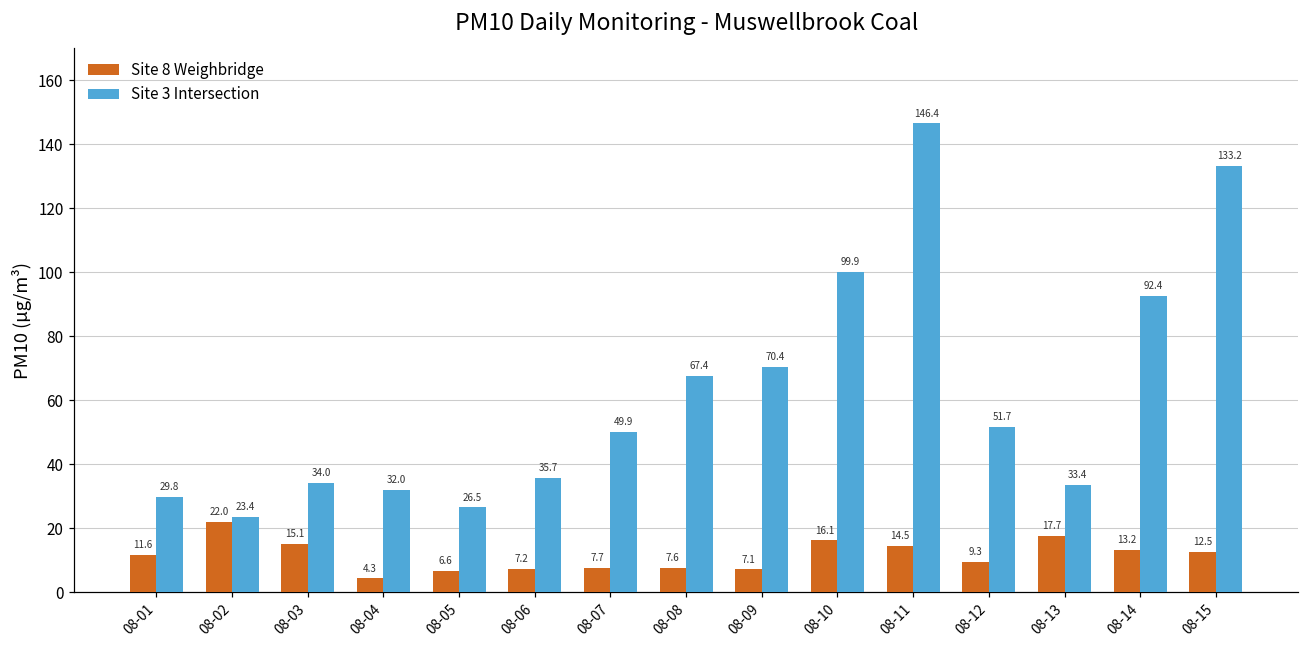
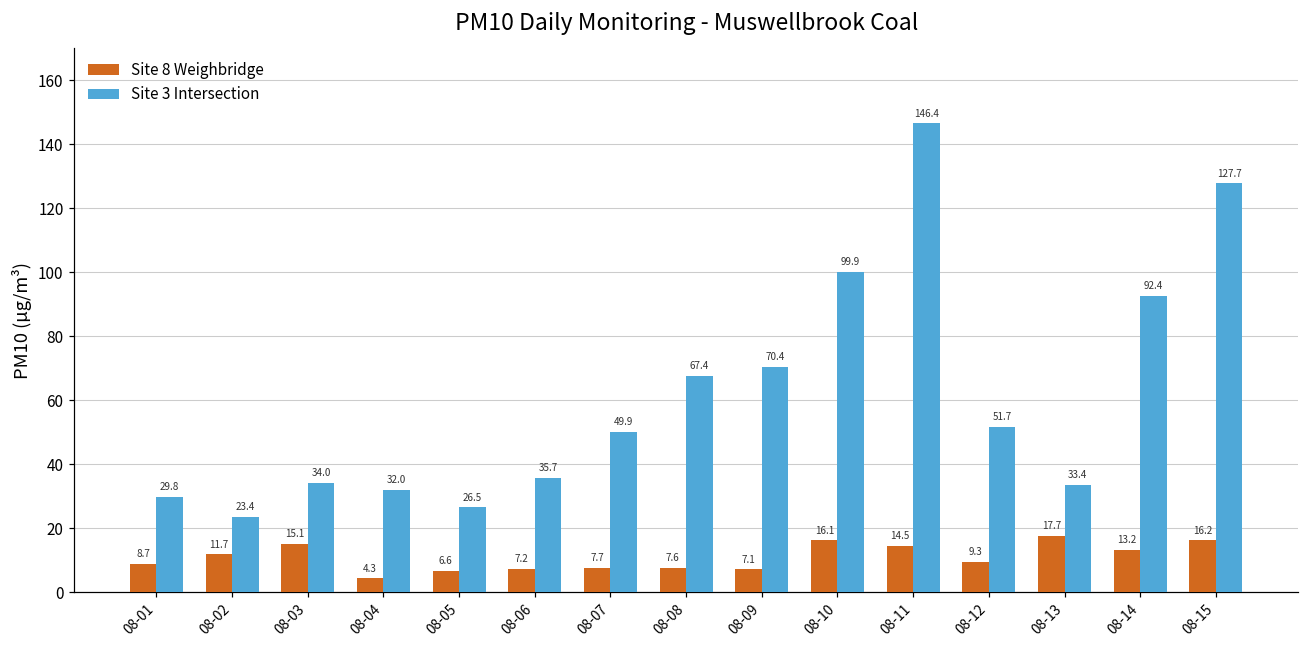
Site 8 Weighbridge, 08-01: 11.6 -> 8.7
Site 8 Weighbridge, 08-02: 22.0 -> 11.7
Site 8 Weighbridge, 08-15: 12.5 -> 16.2
Site 3 Intersection, 08-15: 133.2 -> 127.7
